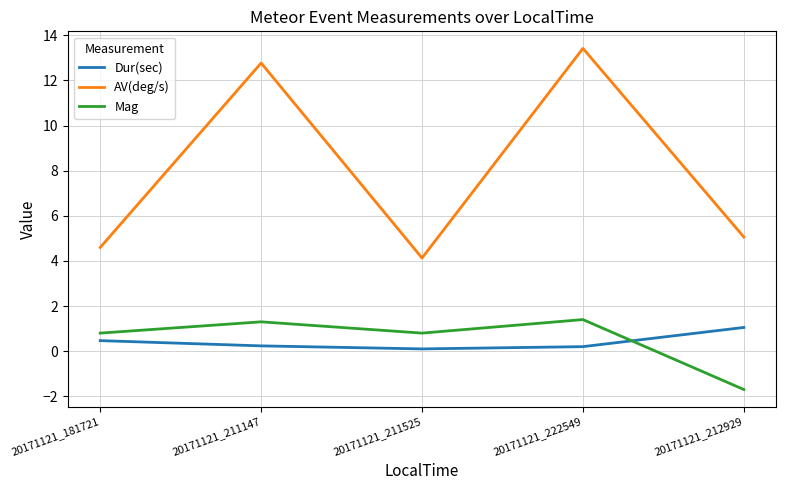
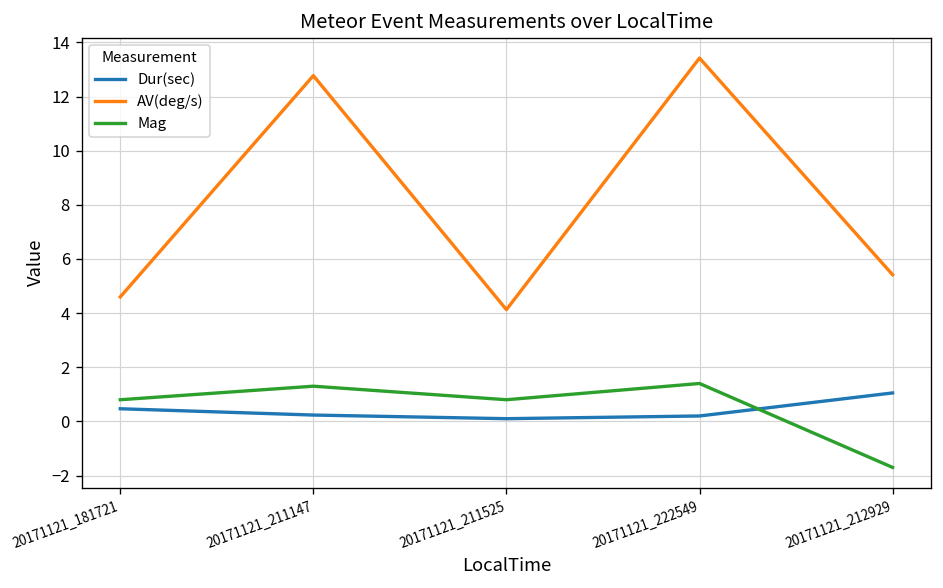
AV(deg/s), 20171121_212929: 5.1 -> 5.4
